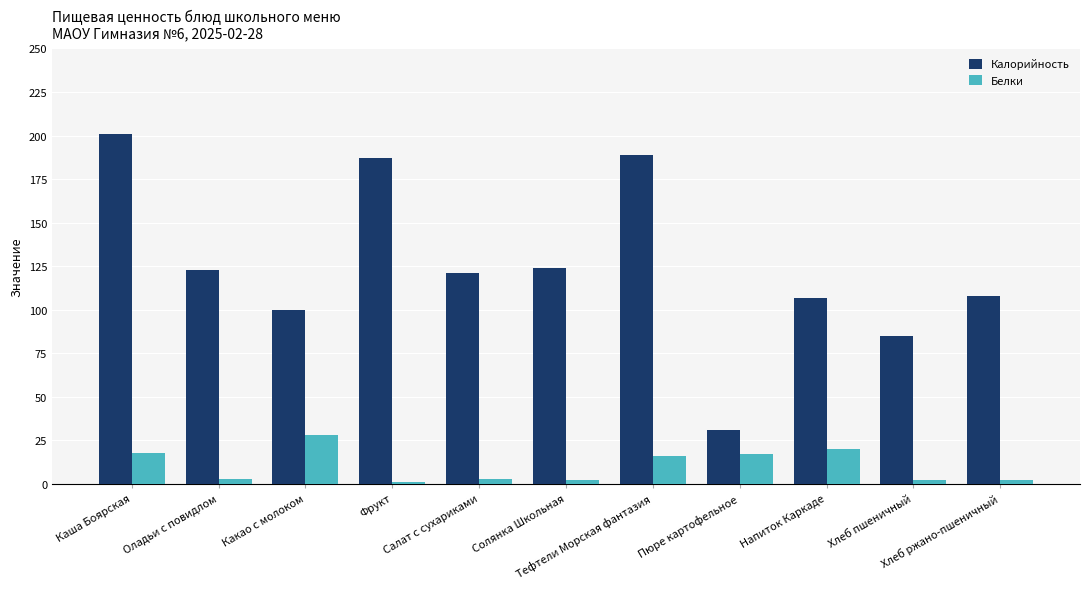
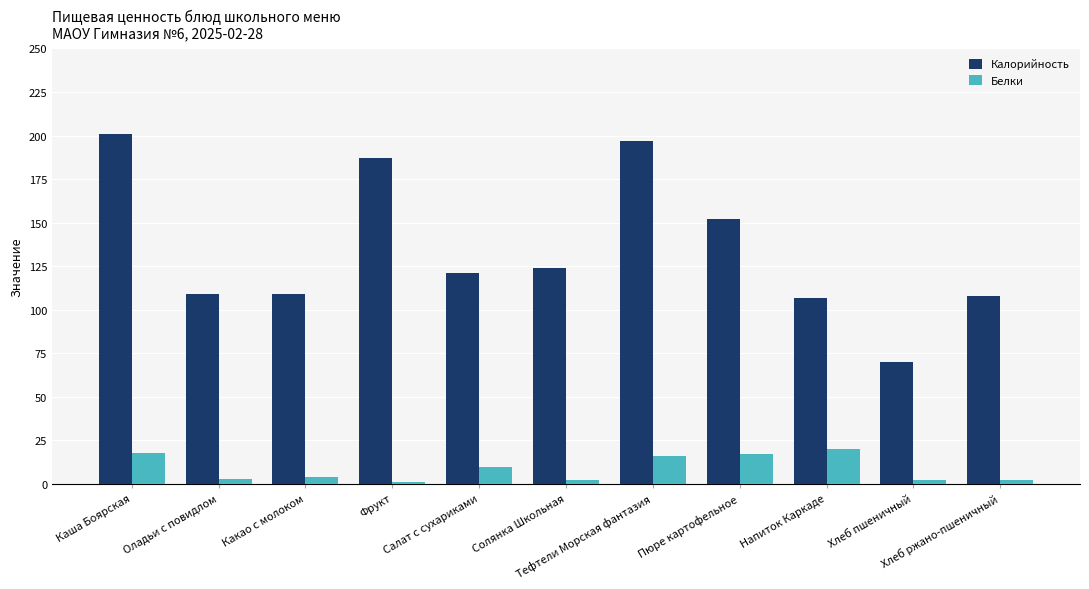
Калорийность, Оладьи с повидлом: 123 -> 109
Калорийность, Какао с молоком: 100 -> 109
Белки, Какао с молоком: 28 -> 4
Белки, Салат с сухариками: 3 -> 10
Калорийность, Тефтели Морская фантазия: 189 -> 197
Калорийность, Пюре картофельное: 31 -> 152
Калорийность, Хлеб пшеничный: 85 -> 70
